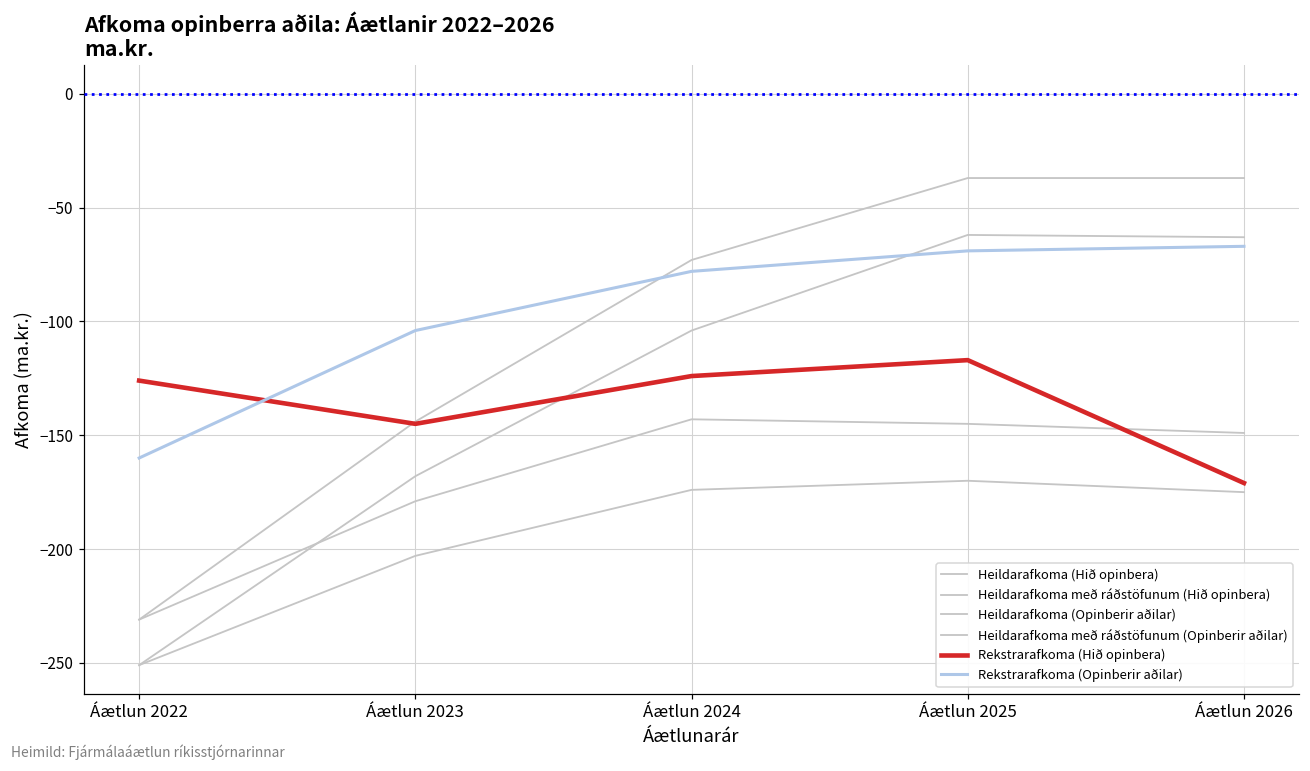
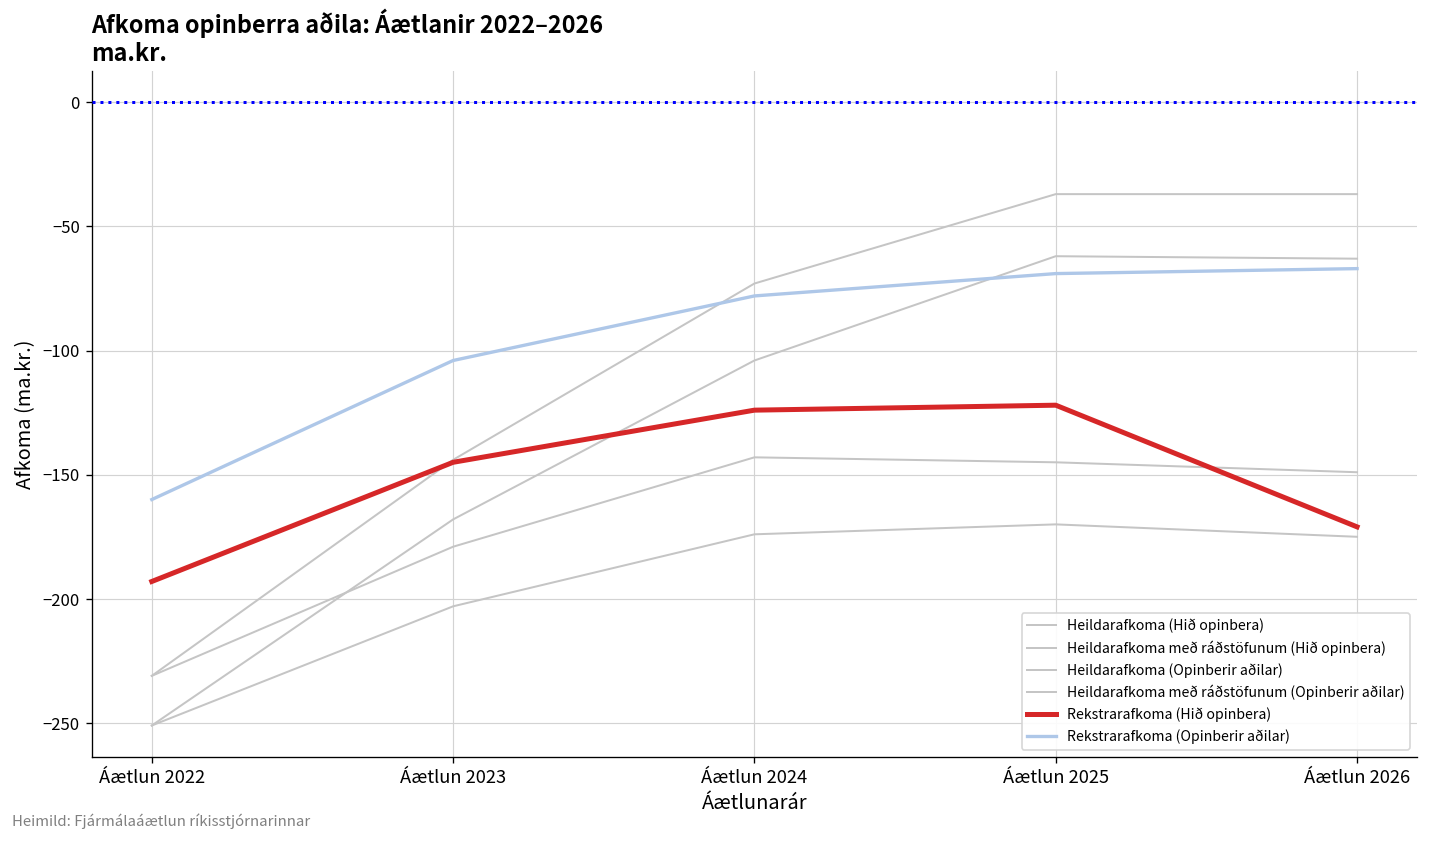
Rekstrarafkoma (Hið opinbera), Áætlun 2022: -126 -> -193
Rekstrarafkoma (Hið opinbera), Áætlun 2025: -117 -> -122
